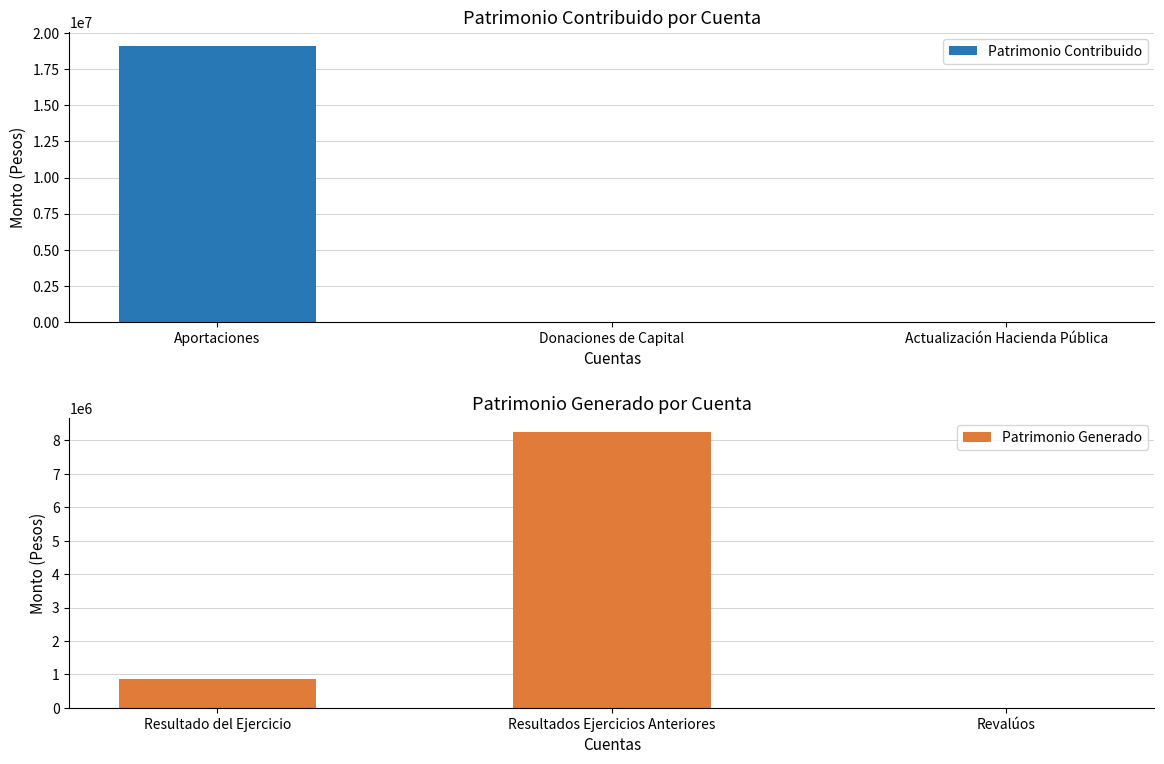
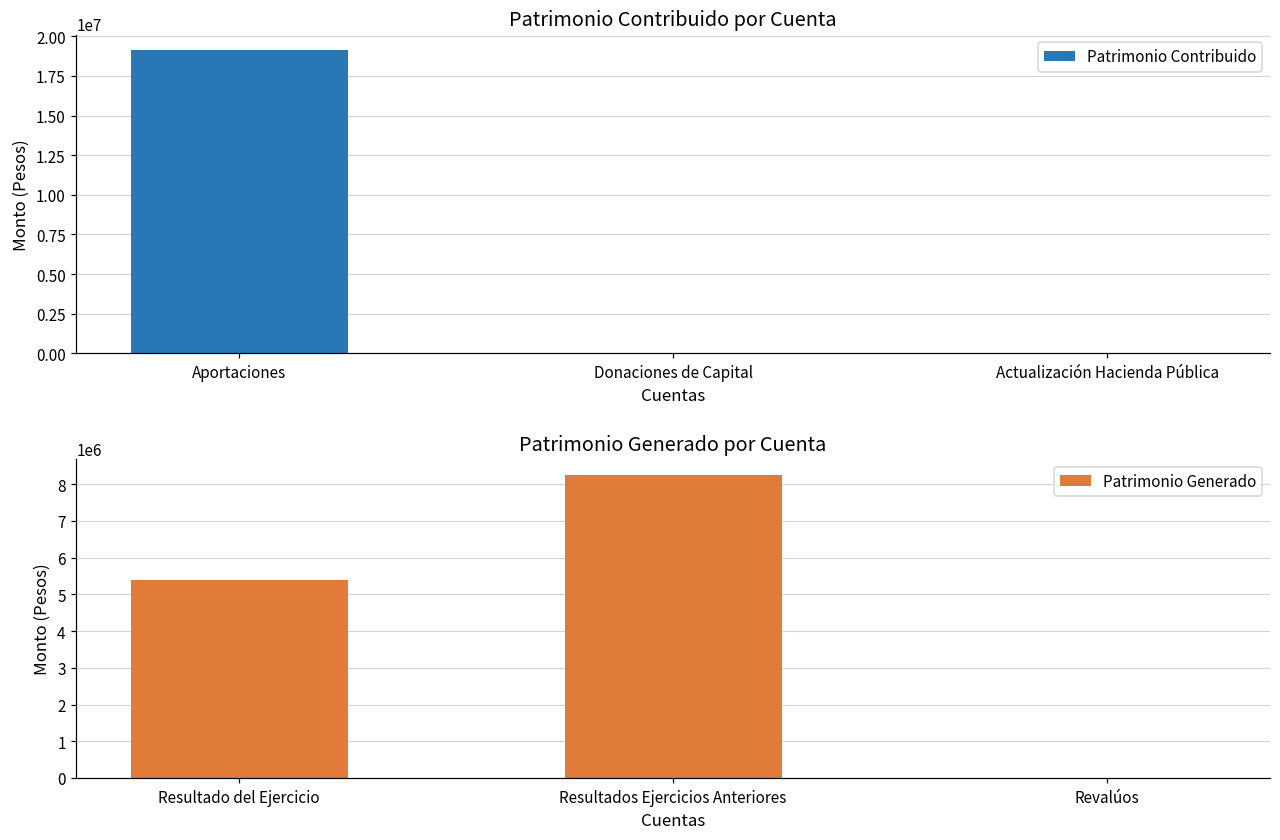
Patrimonio Generado por Cuenta, Resultado del Ejercicio: 900000 -> 5400000
